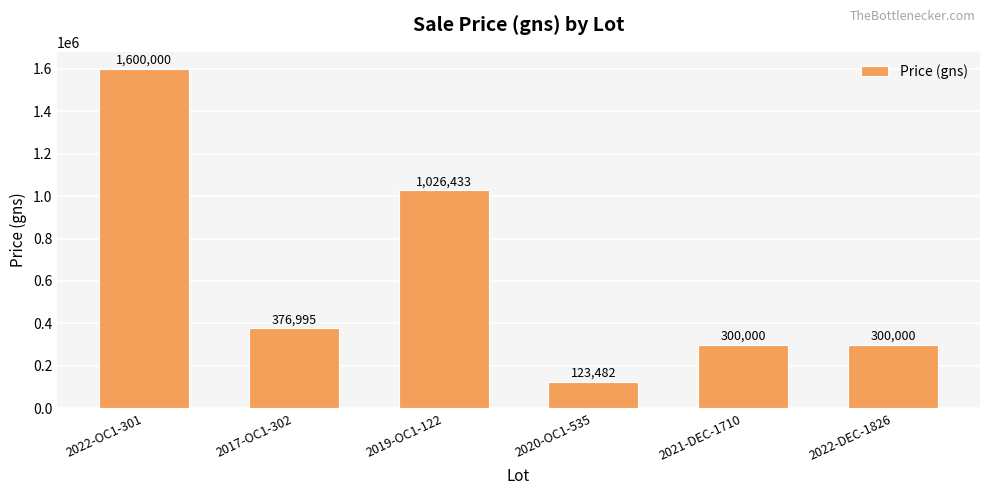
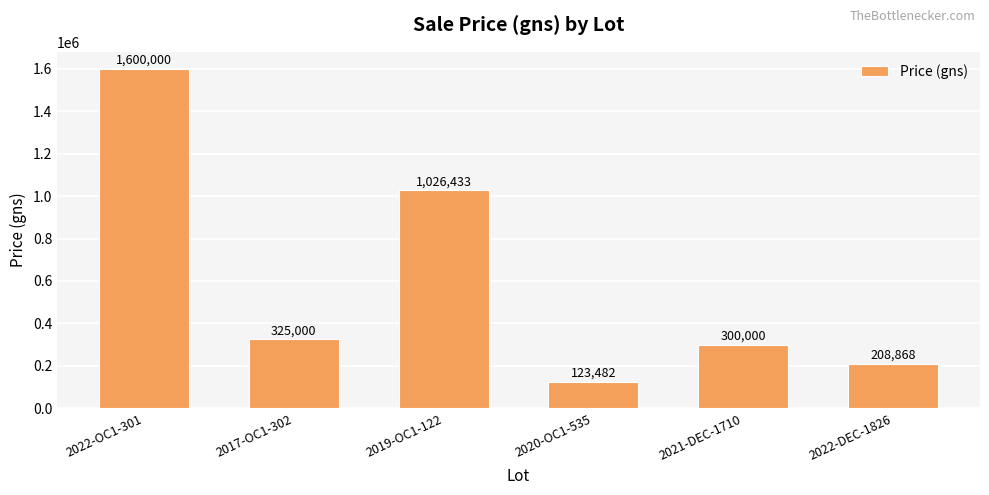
2017-OC1-302: 376,995 -> 325,000
2022-DEC-1826: 300,000 -> 208,868
